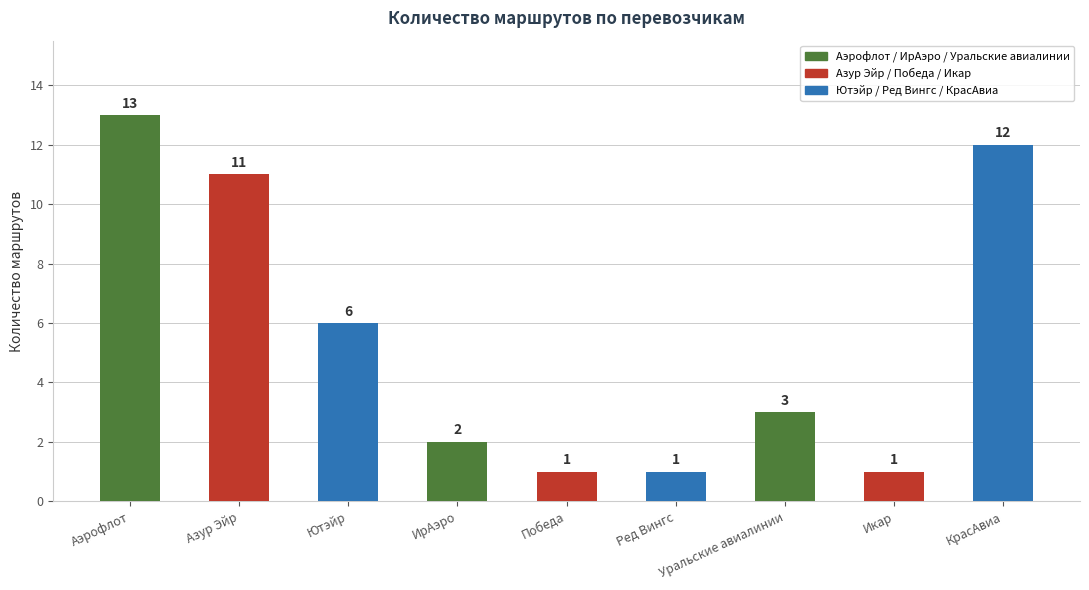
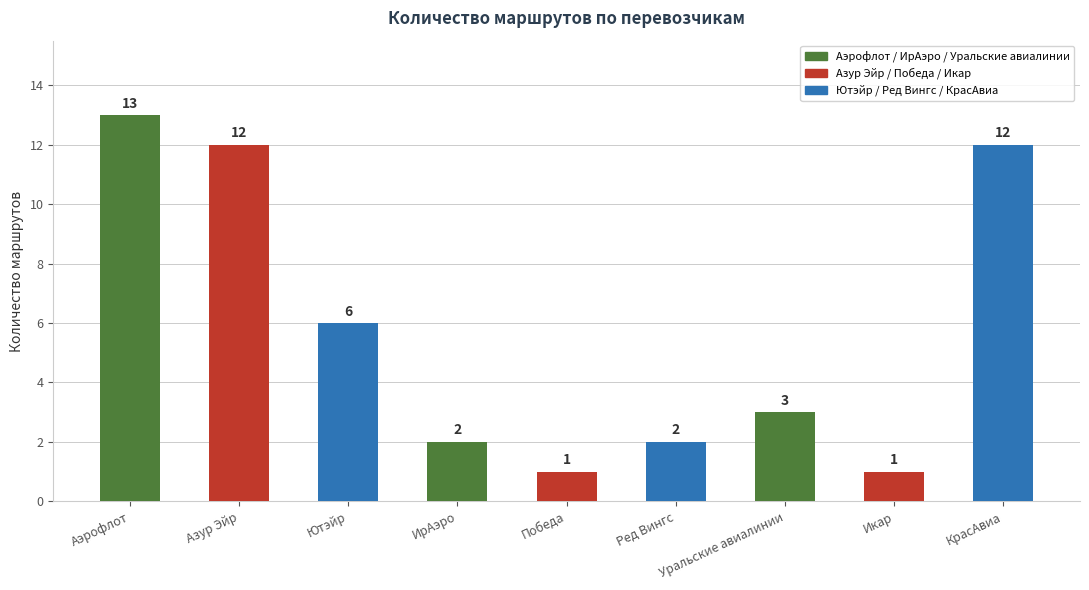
Азур Эйр: 11 -> 12
Ред Вингс: 1 -> 2
